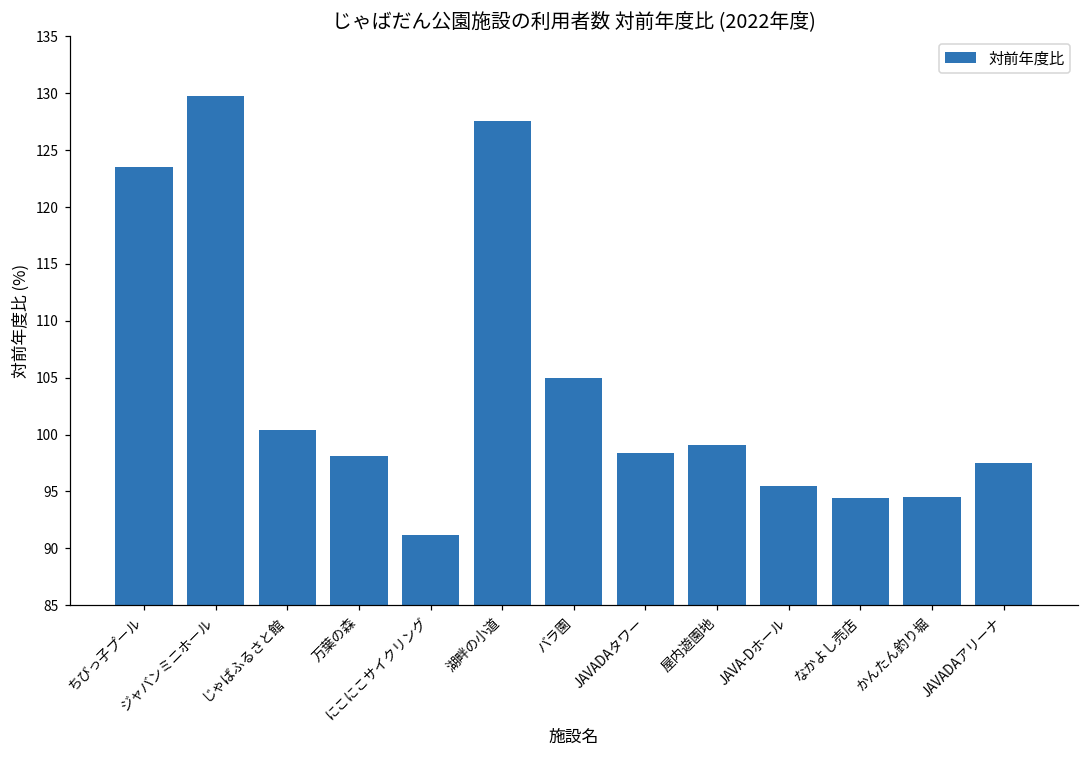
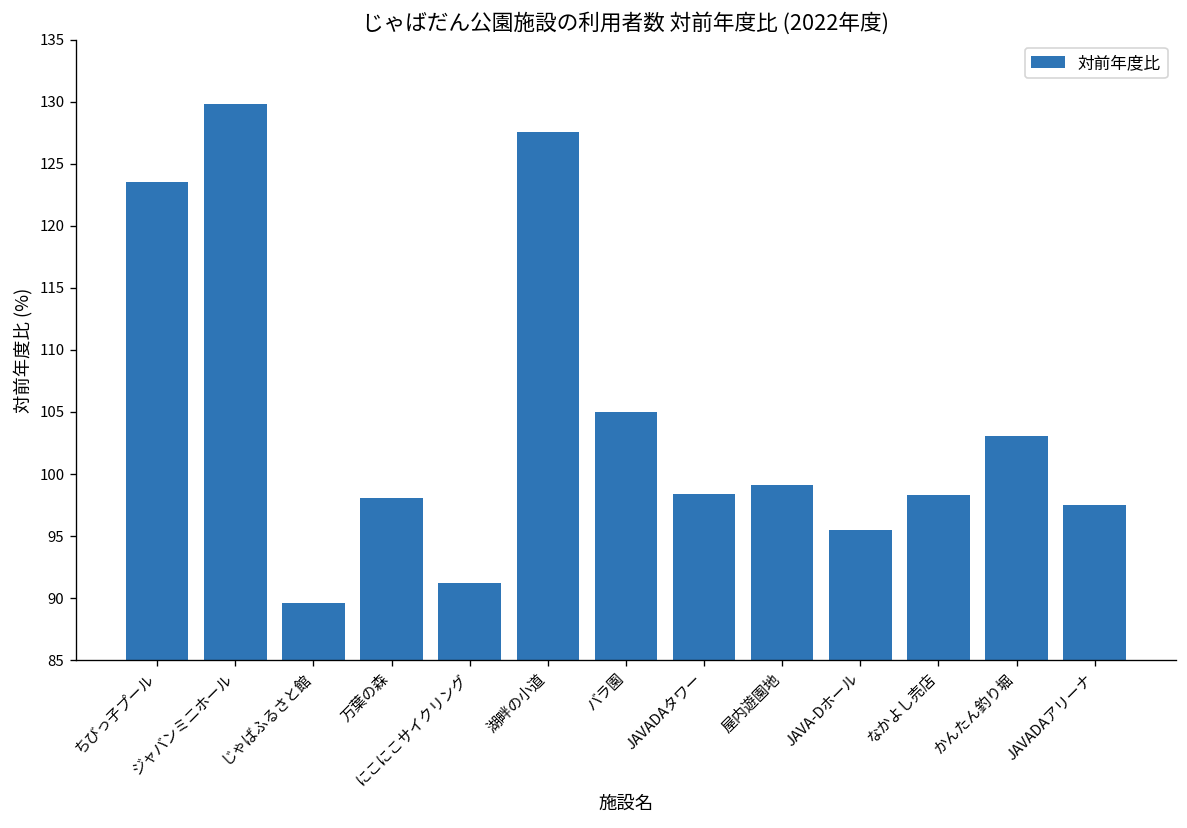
じゃばふるさと館: 100.4 -> 89.6
なかよし売店: 94.4 -> 98.3
かんたん釣り堀: 94.5 -> 103.1
